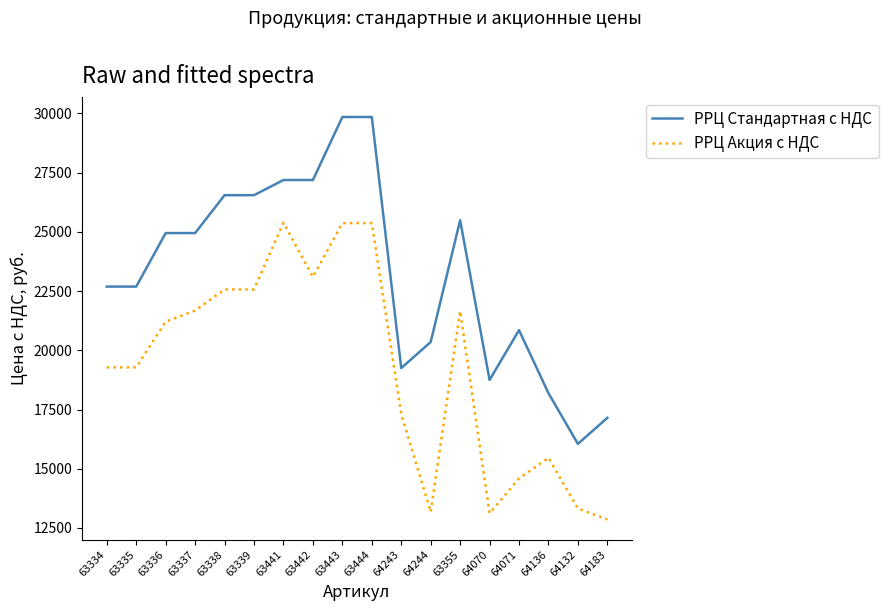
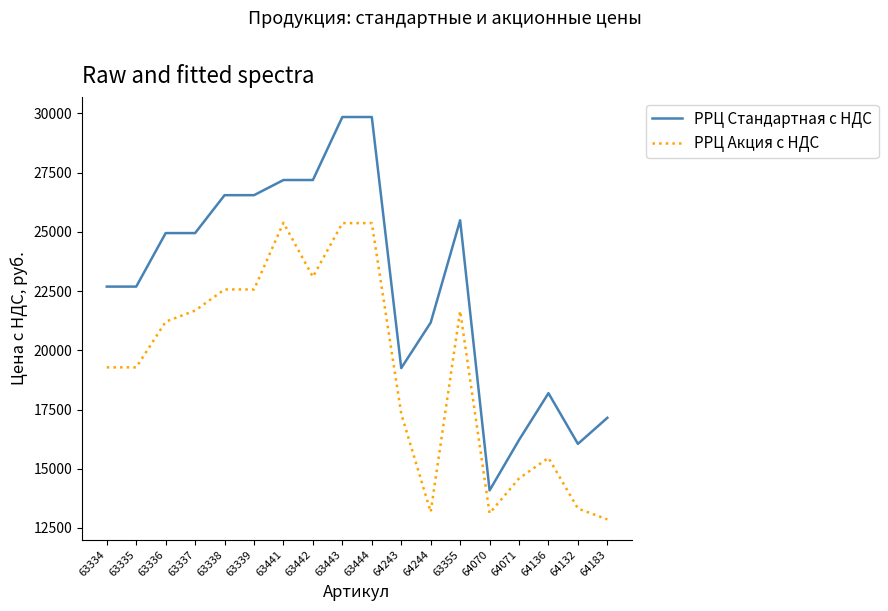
РРЦ Стандартная с НДС, 64244: 20300 -> 21200
РРЦ Стандартная с НДС, 64070: 18800 -> 14100
РРЦ Стандартная с НДС, 64071: 20900 -> 16200
